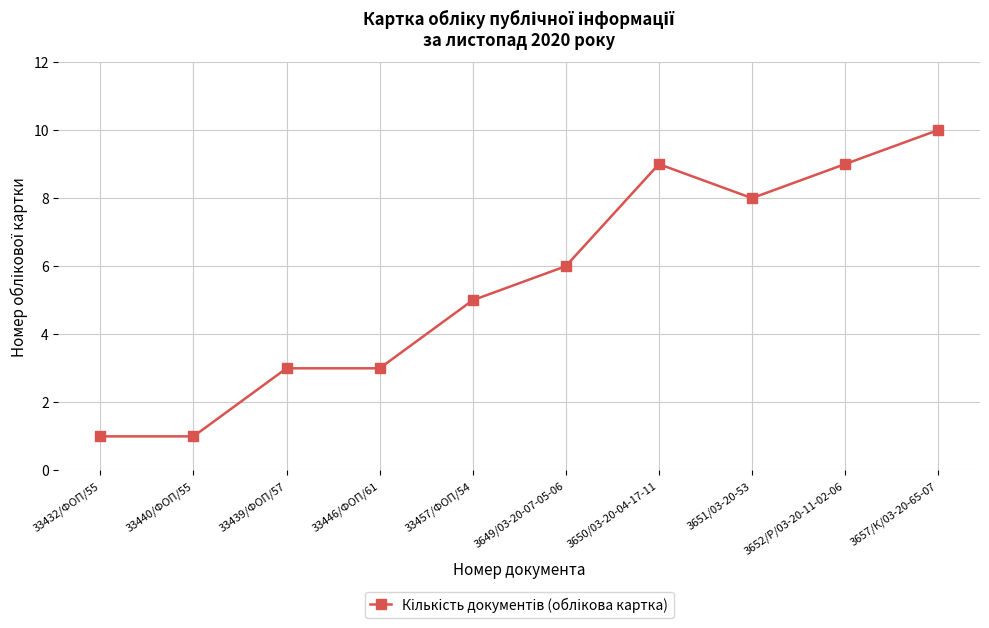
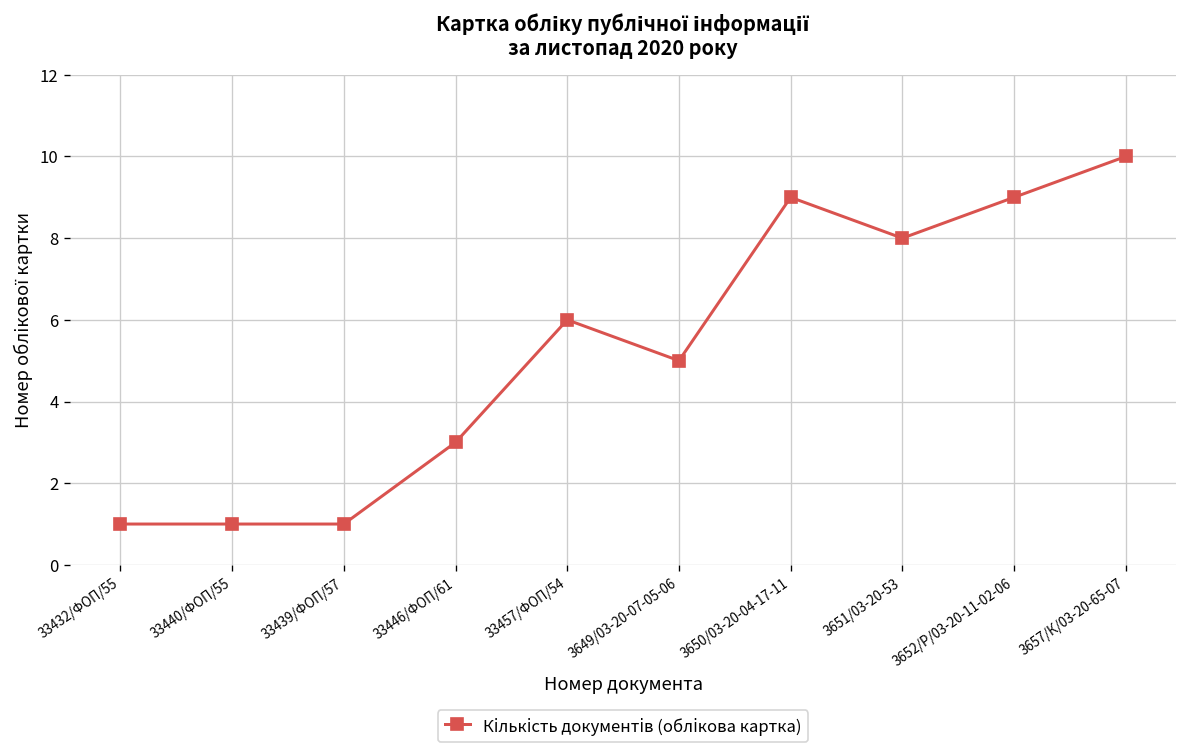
33439/ФОП/57: 3 -> 1
33457/ФОП/54: 5 -> 6
3649/03-20-07-05-06: 6 -> 5
